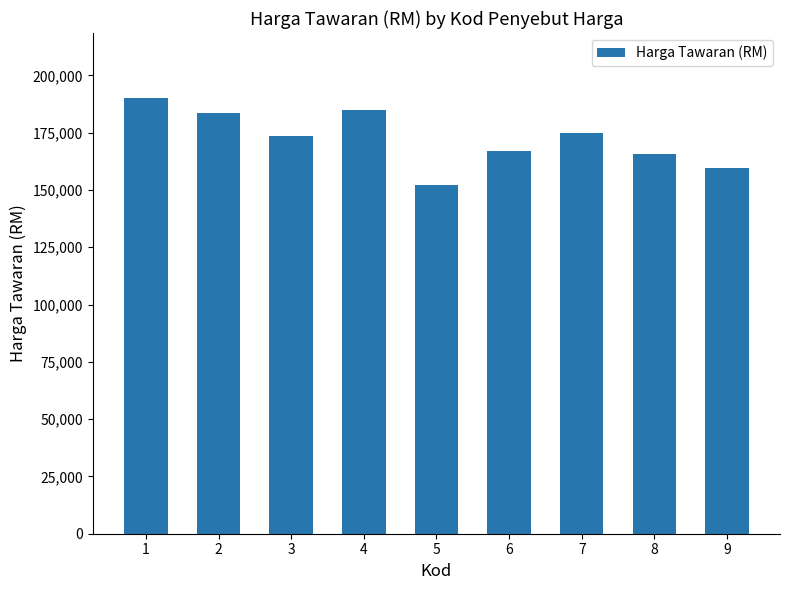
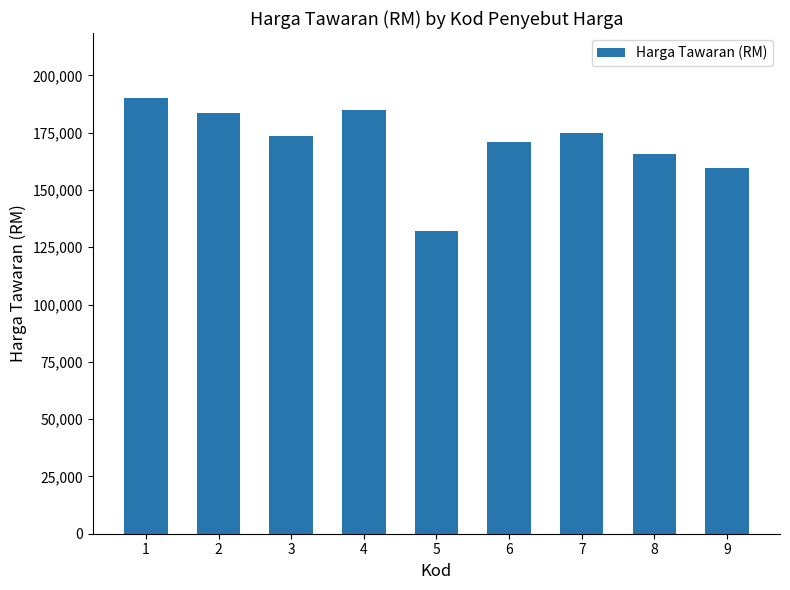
5: 152,000 -> 132,000
6: 167,000 -> 171,000
